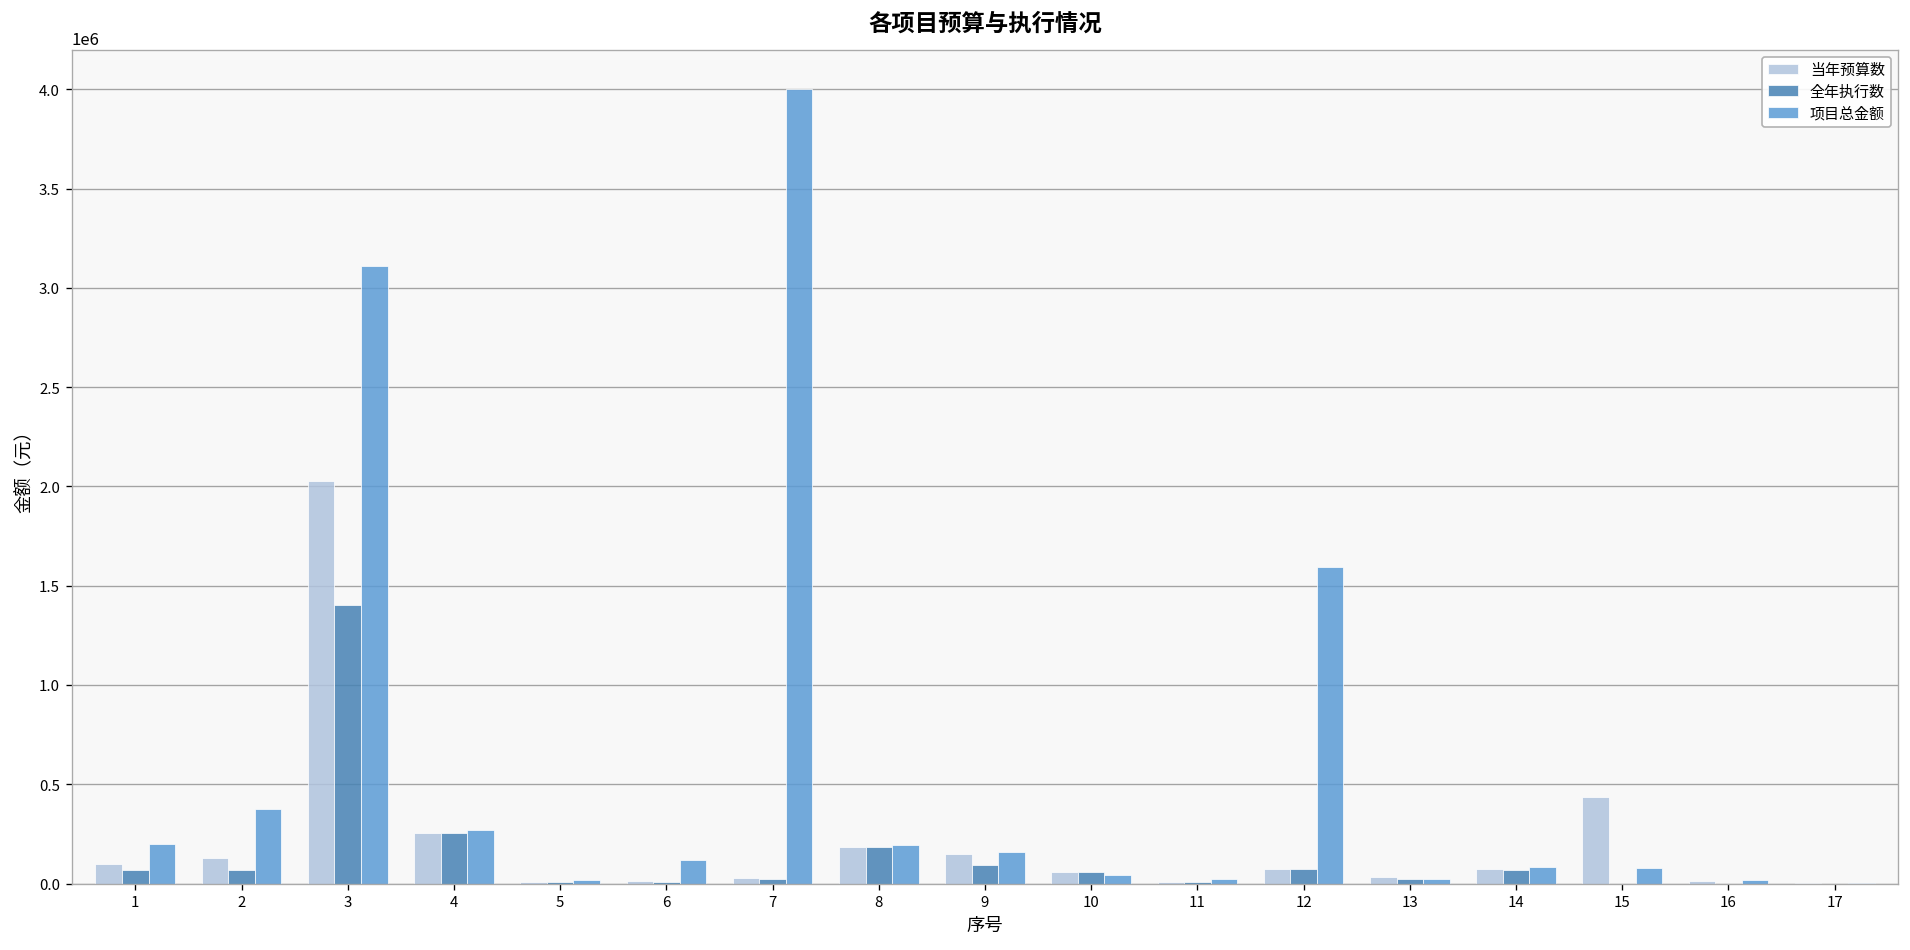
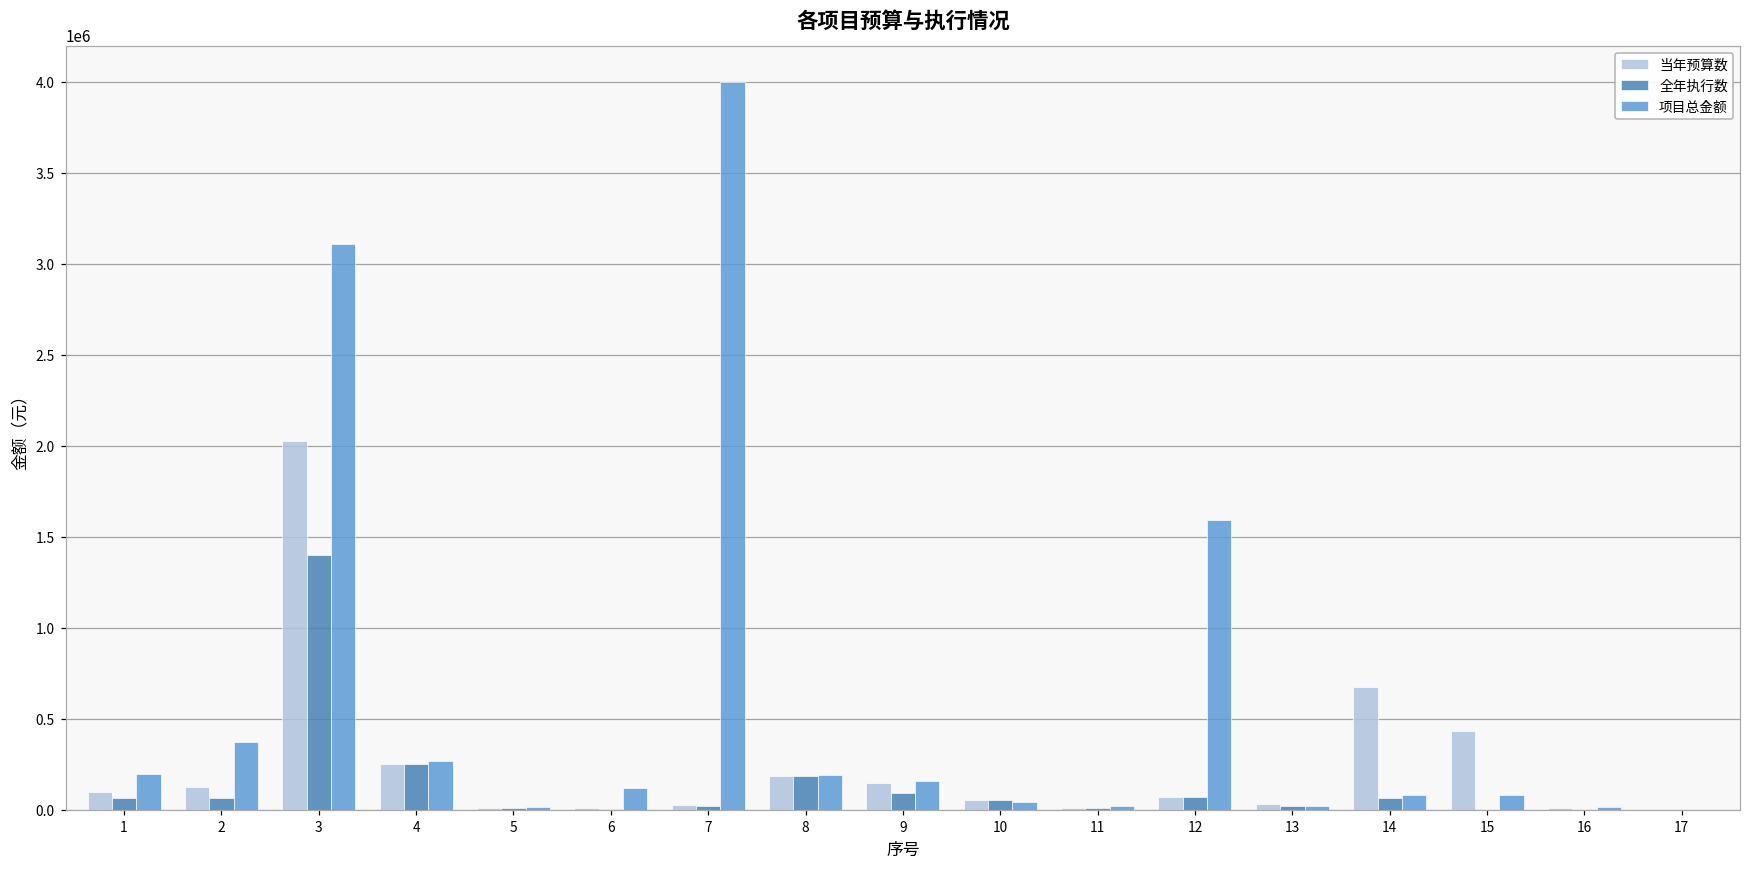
当年预算数, 14: 70000 -> 680000
